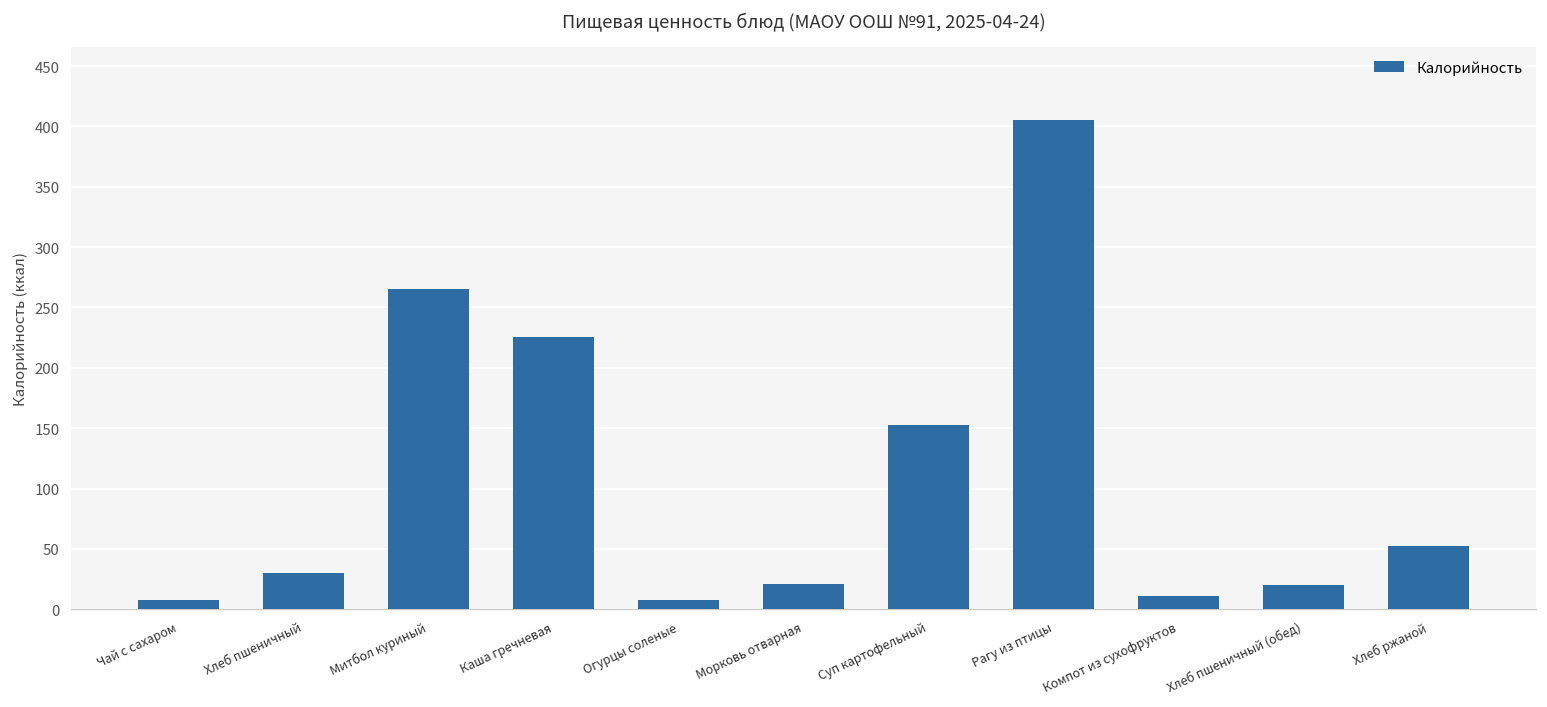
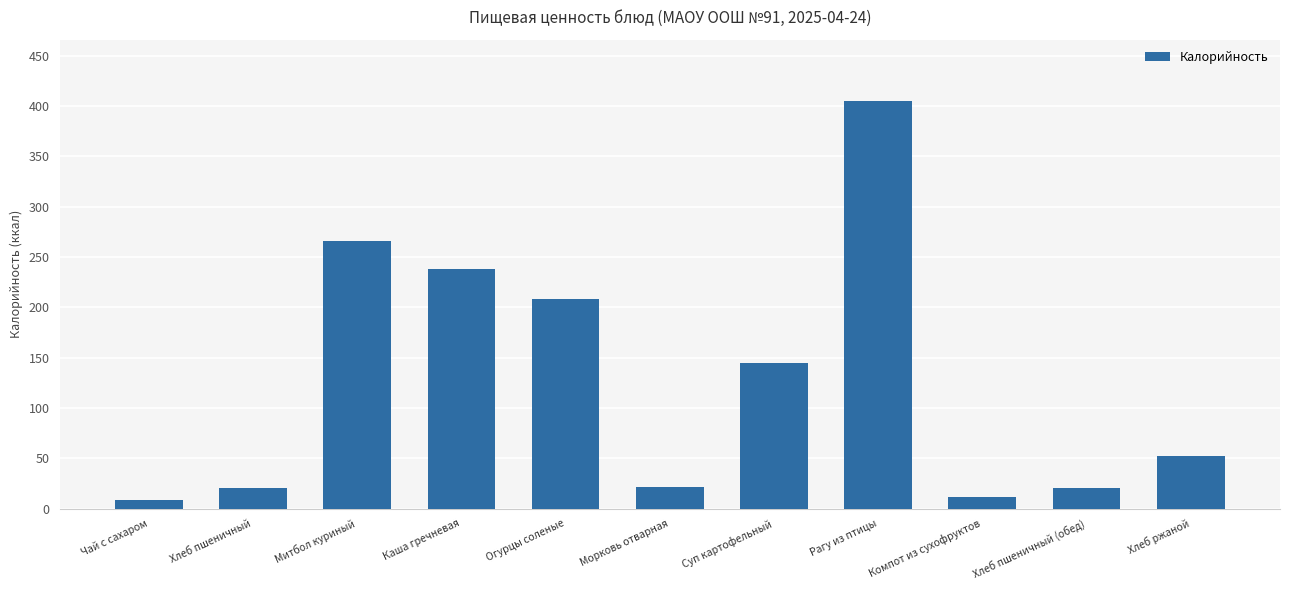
Хлеб пшеничный: 30 -> 20
Каша гречневая: 226 -> 238
Огурцы соленые: 8 -> 208
Суп картофельный: 152 -> 144
